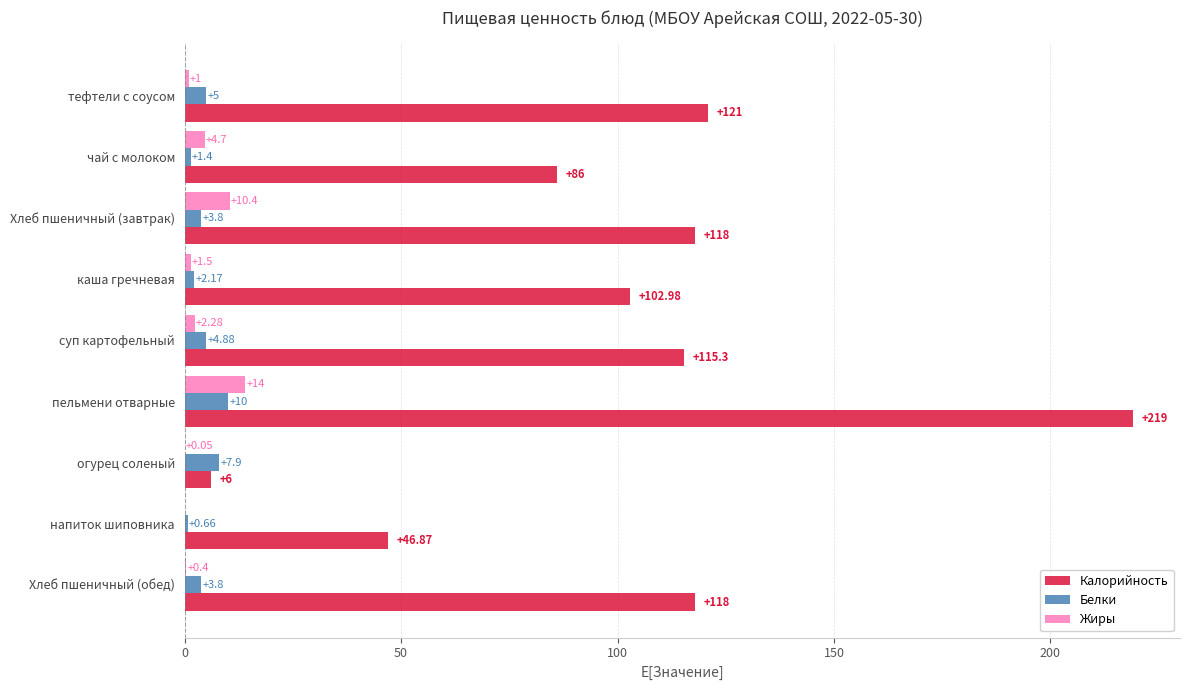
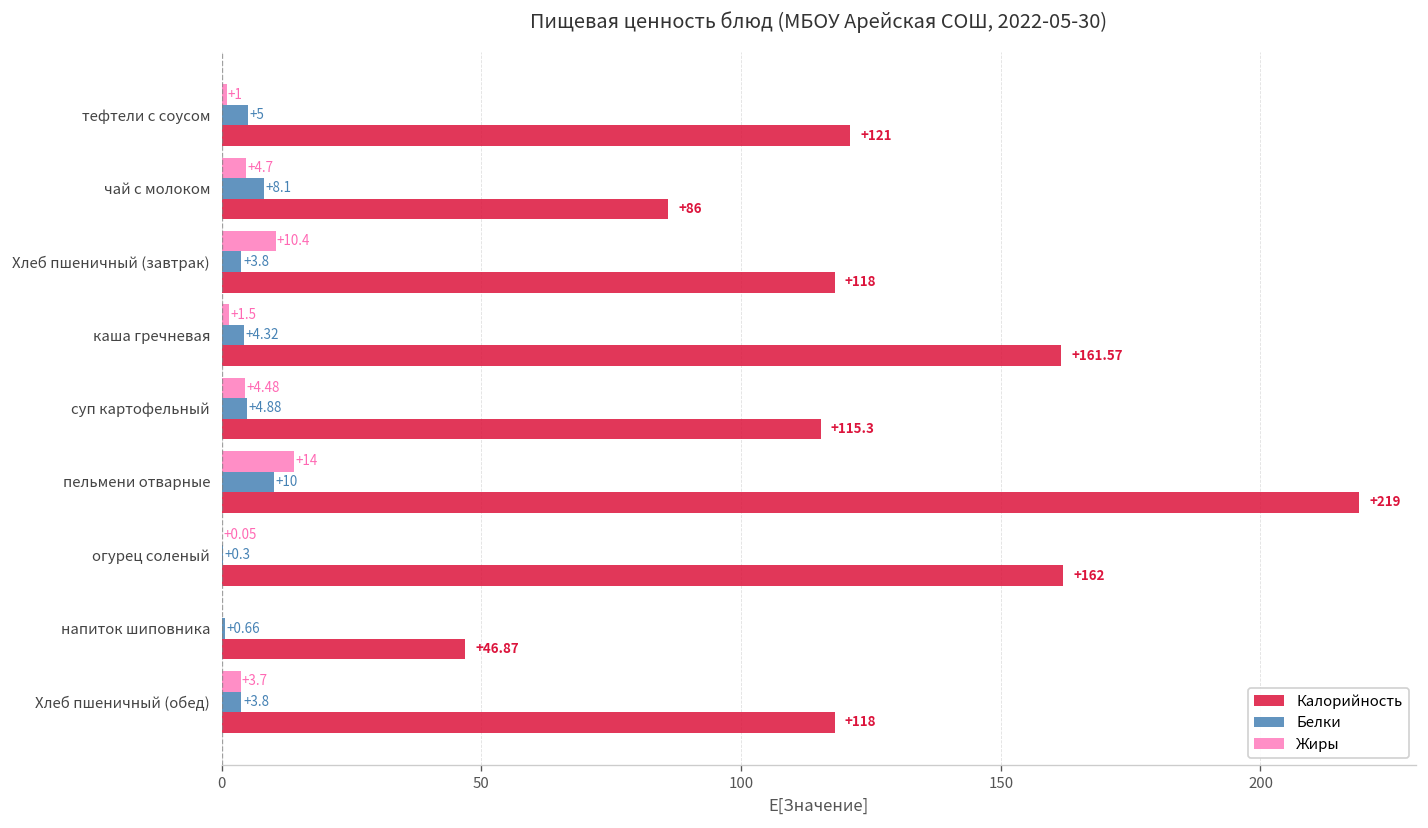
Белки, чай с молоком: +1.4 -> +8.1
Белки, каша гречневая: +2.17 -> +4.32
Калорийность, каша гречневая: +102.98 -> +161.57
Жиры, суп картофельный: +2.28 -> +4.48
Белки, огурец соленый: +7.9 -> +0.3
Калорийность, огурец соленый: +6 -> +162
Жиры, Хлеб пшеничный (обед): +0.4 -> +3.7
